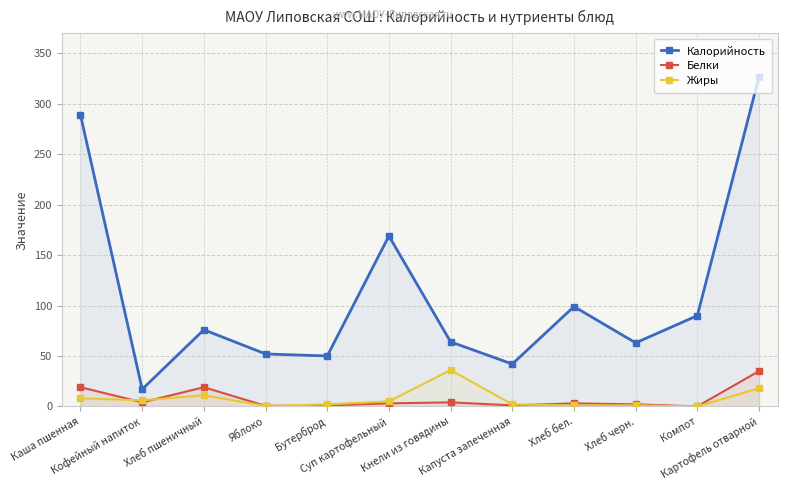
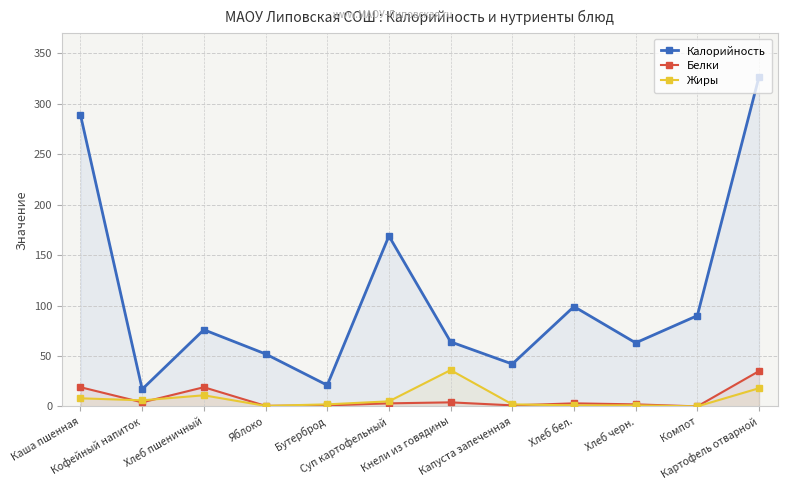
Калорийность, Бутерброд: 50 -> 21
